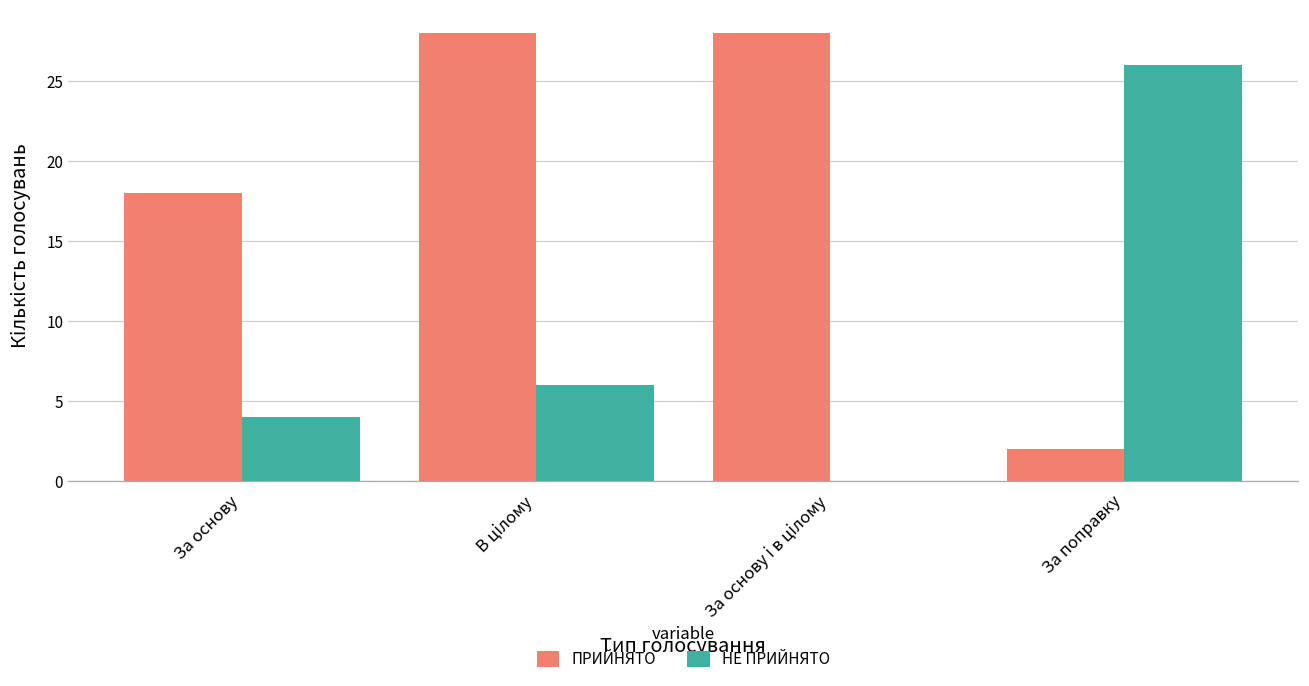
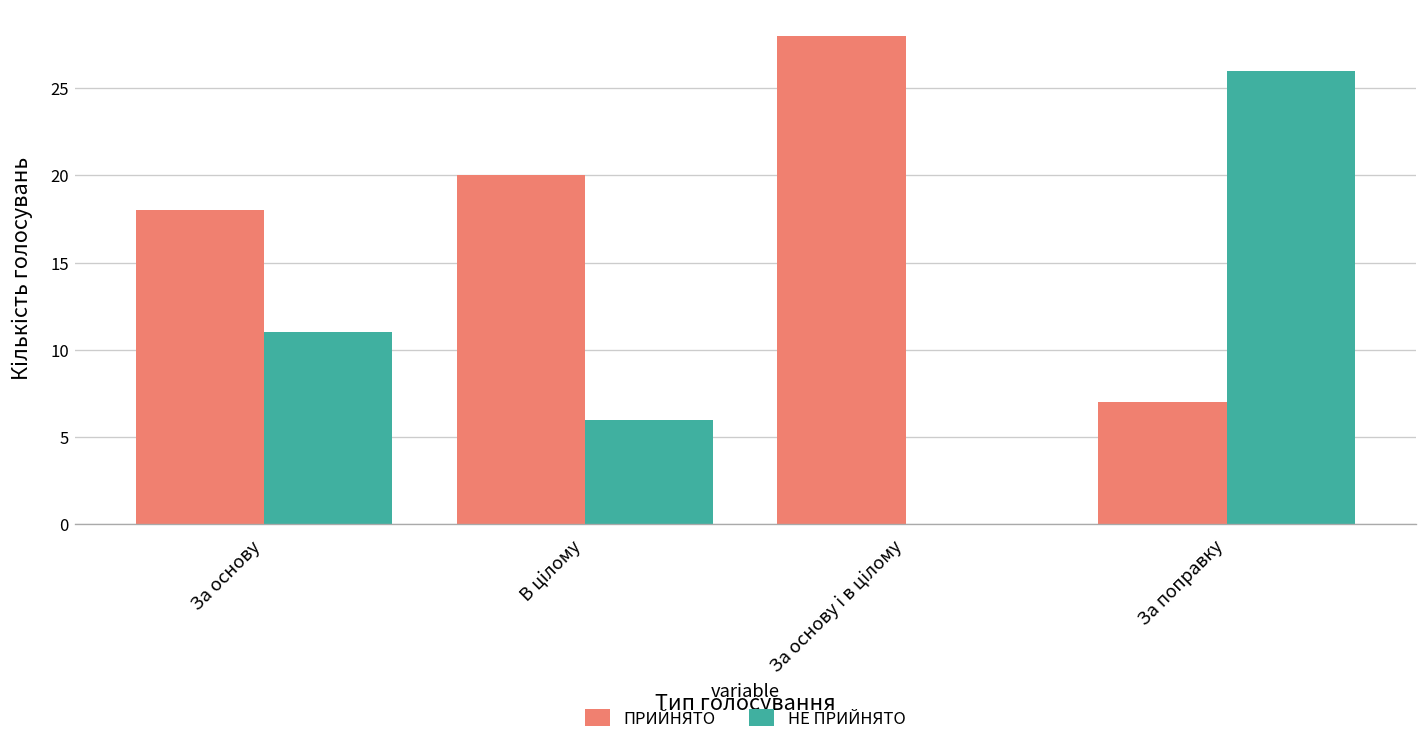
НЕ ПРИЙНЯТО, За основу: 4 -> 11
ПРИЙНЯТО, В цілому: 28 -> 20
ПРИЙНЯТО, За поправку: 2 -> 7
